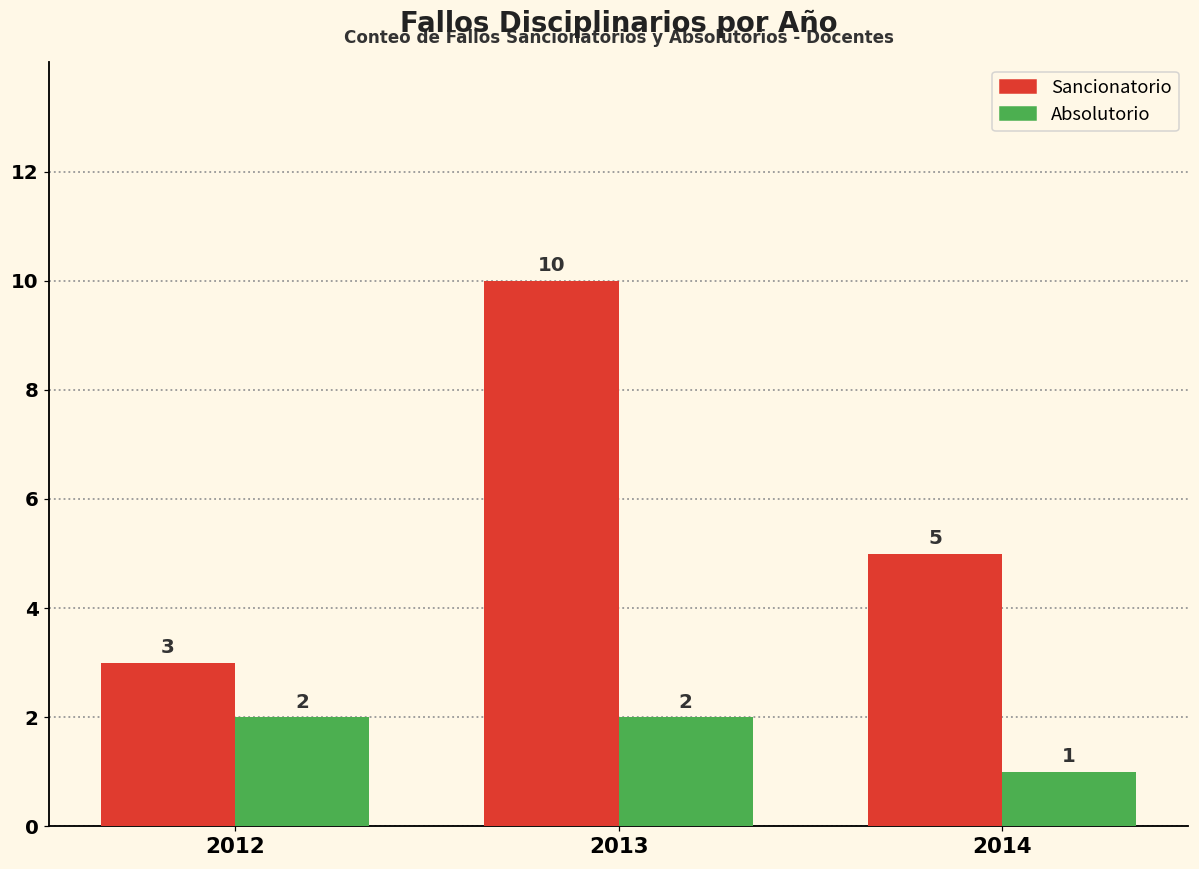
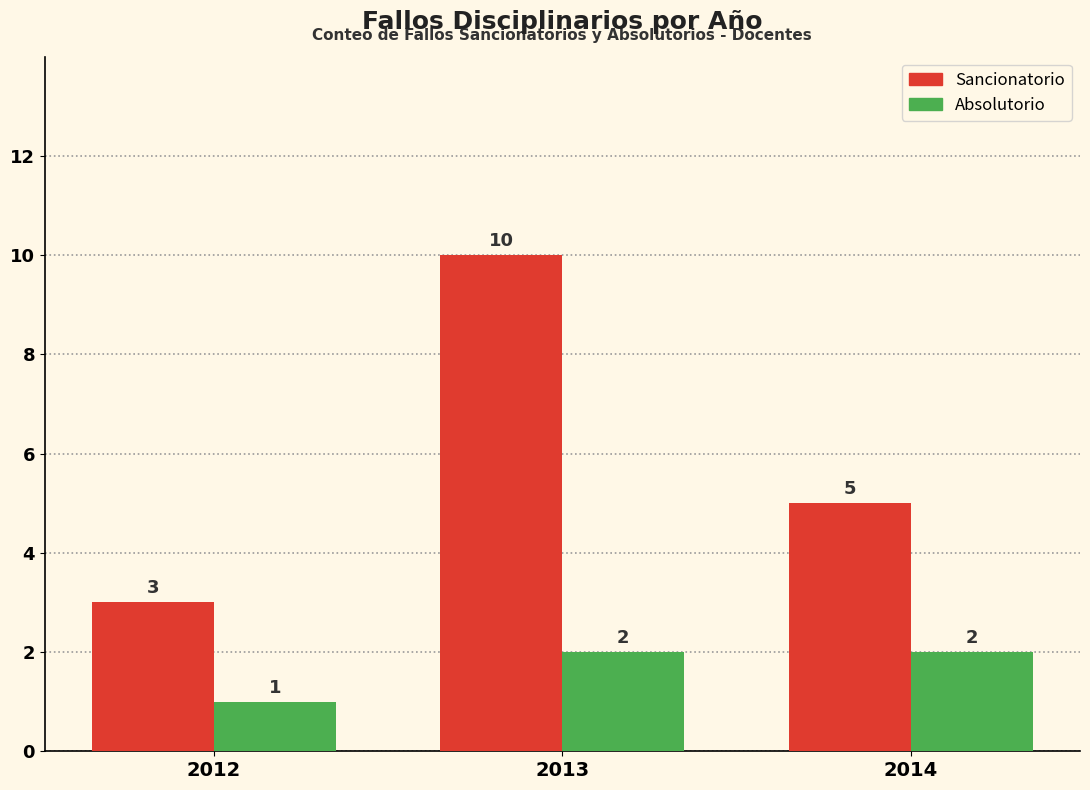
Absolutorio, 2012: 2 -> 1
Absolutorio, 2014: 1 -> 2
